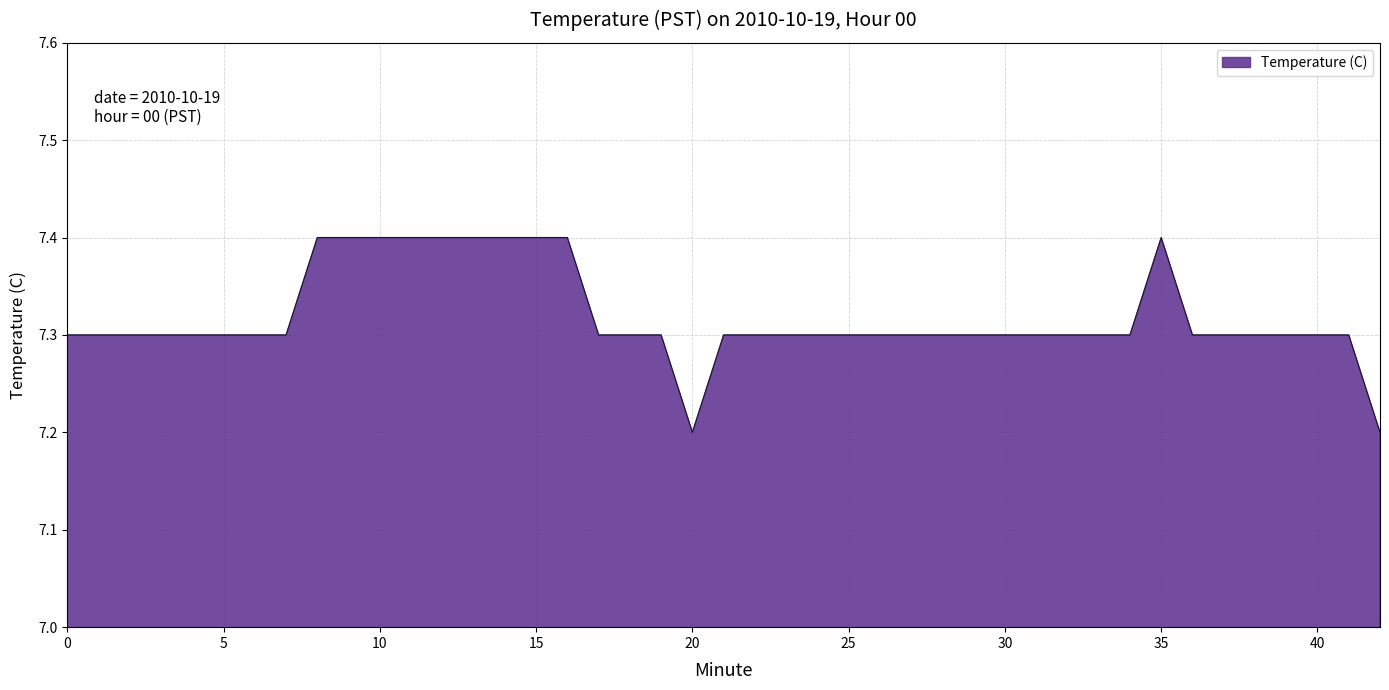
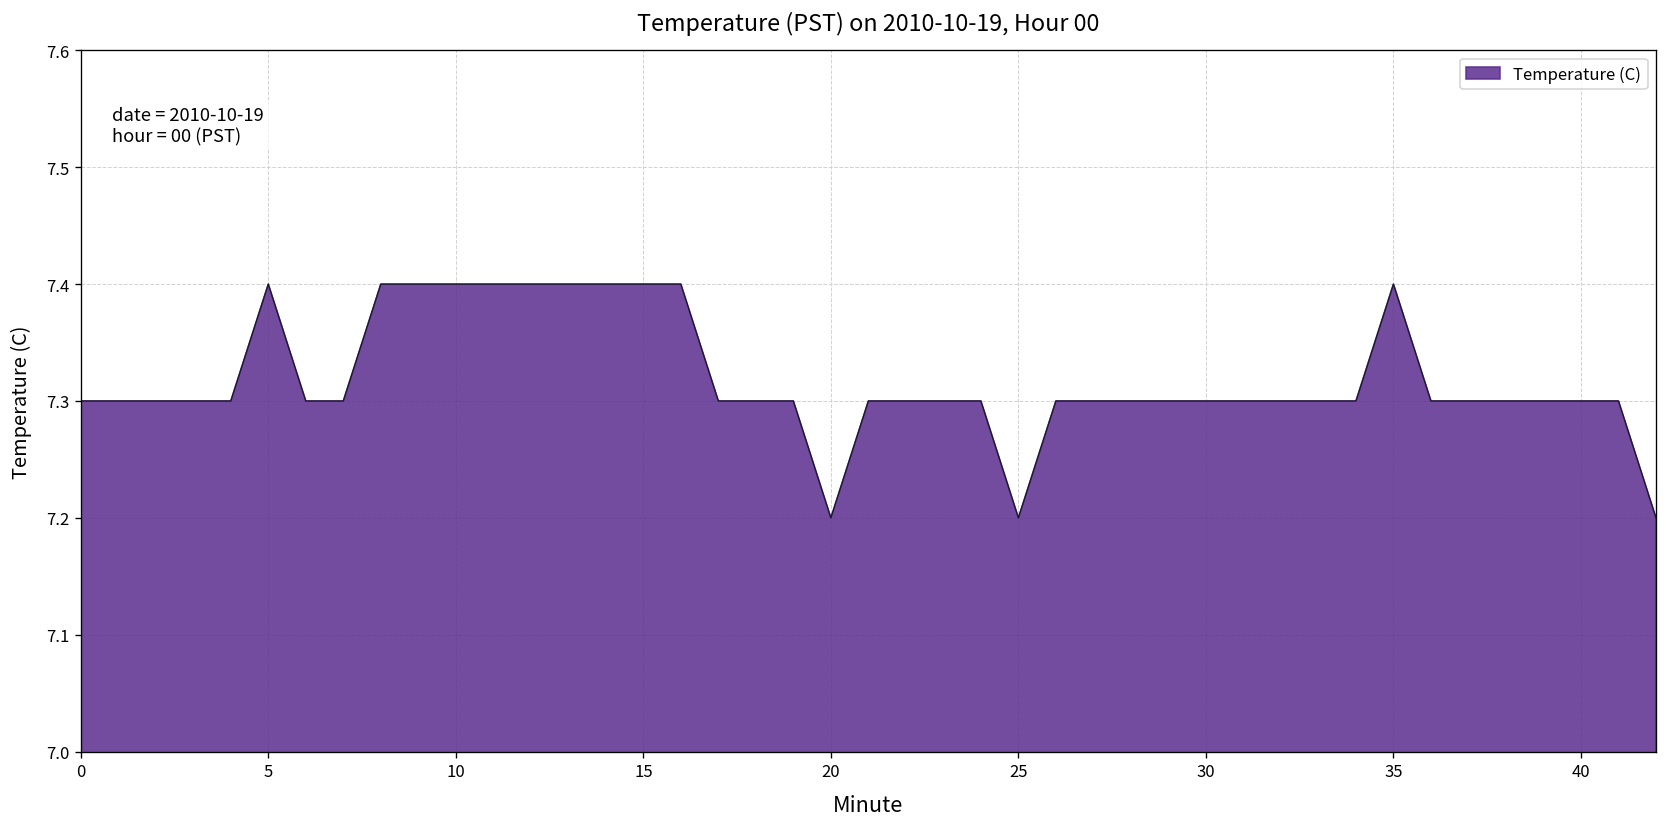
5: 7.3 -> 7.4
25: 7.3 -> 7.2
